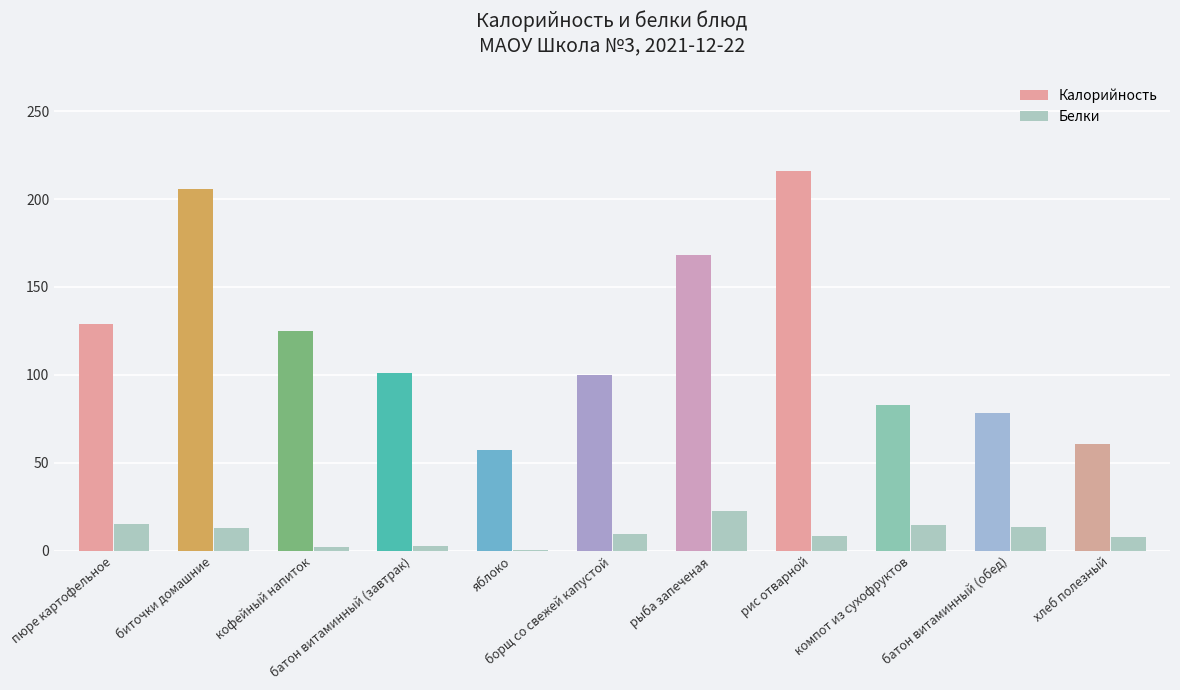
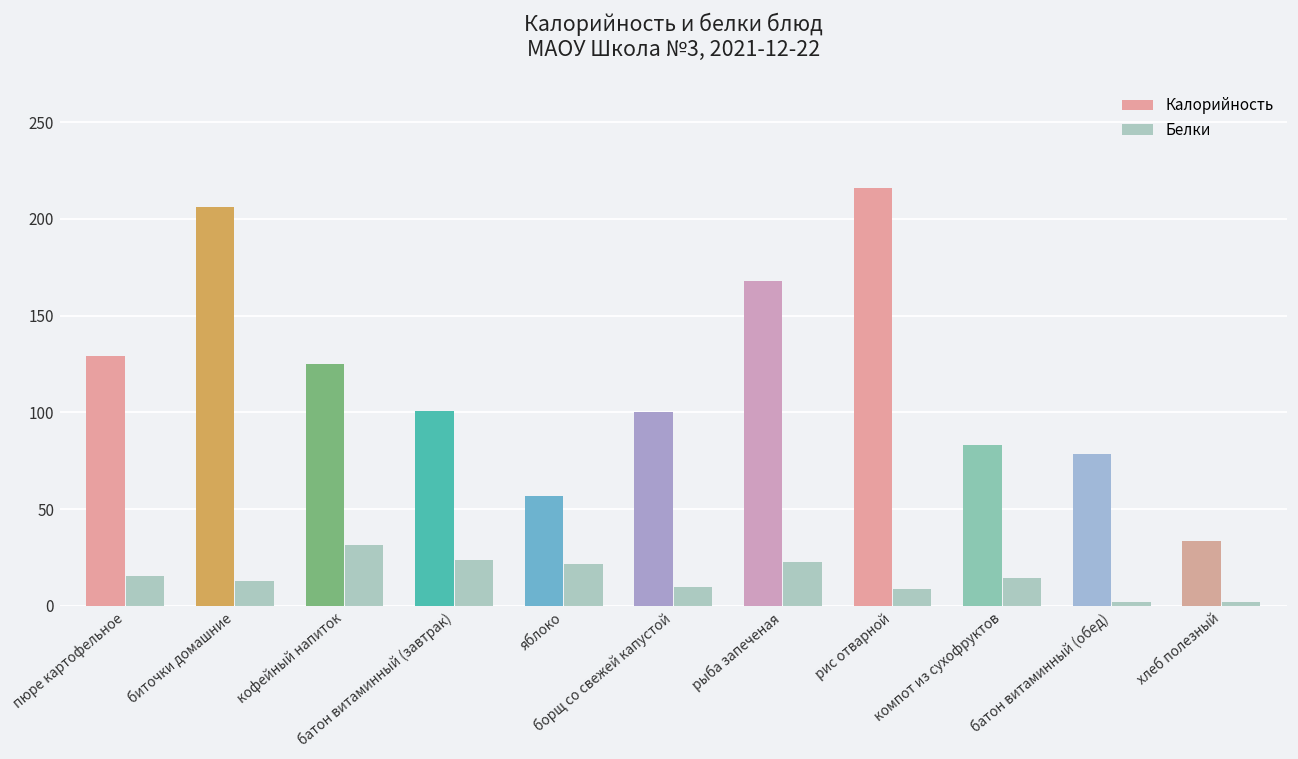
Белки, кофейный напиток: 2 -> 31
Белки, батон витаминный (завтрак): 3 -> 24
Белки, яблоко: 1 -> 21
Белки, батон витаминный (обед): 14 -> 2
Калорийность, хлеб полезный: 61 -> 34
Белки, хлеб полезный: 8 -> 2
